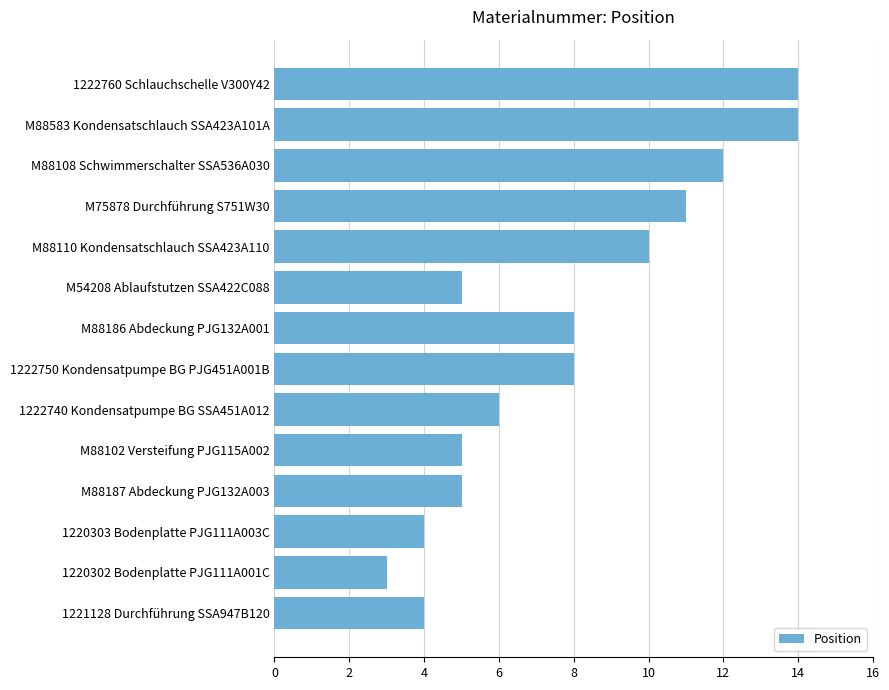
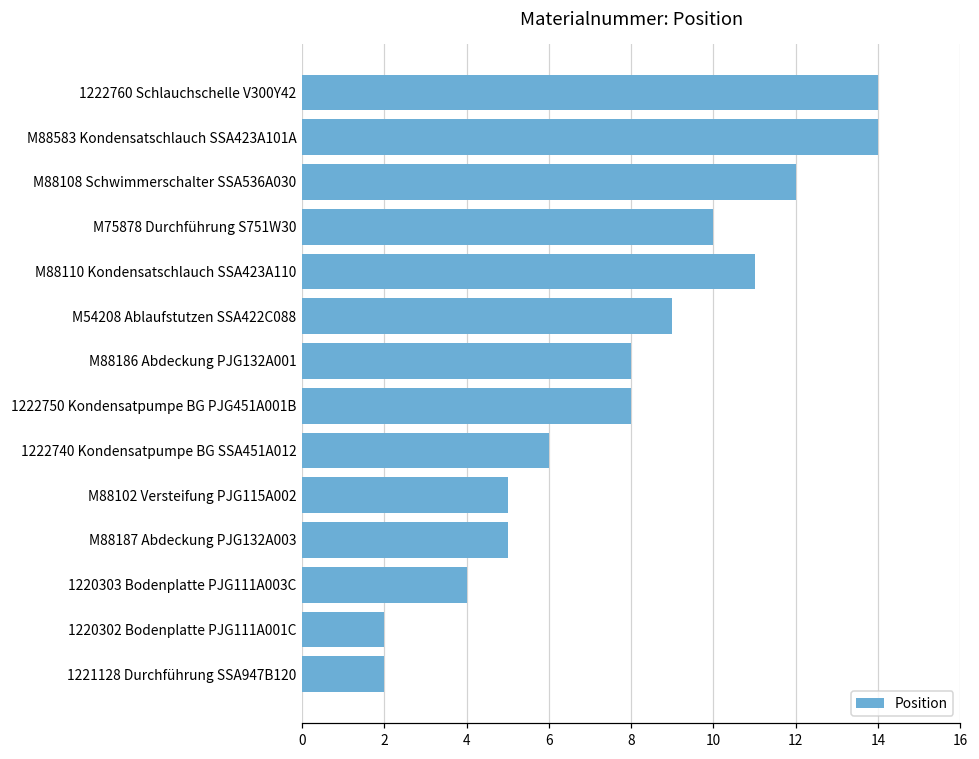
M75878 Durchführung S751W30: 11 -> 10
M88110 Kondensatschlauch SSA423A110: 10 -> 11
M54208 Ablaufstutzen SSA422C088: 5 -> 9
1220302 Bodenplatte PJG111A001C: 3 -> 2
1221128 Durchführung SSA947B120: 4 -> 2
